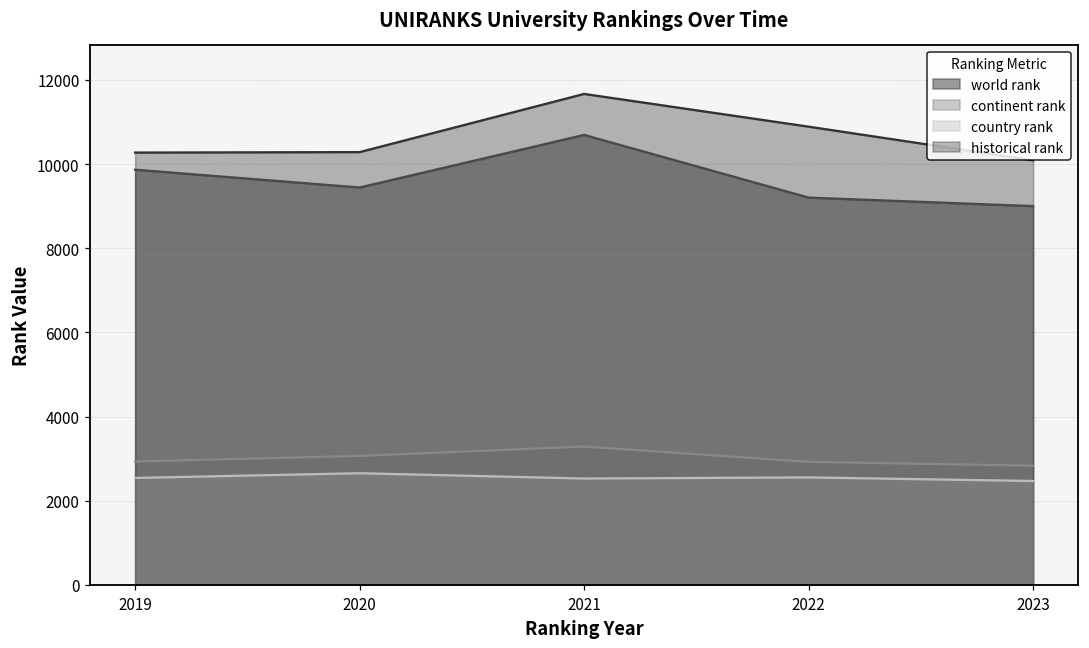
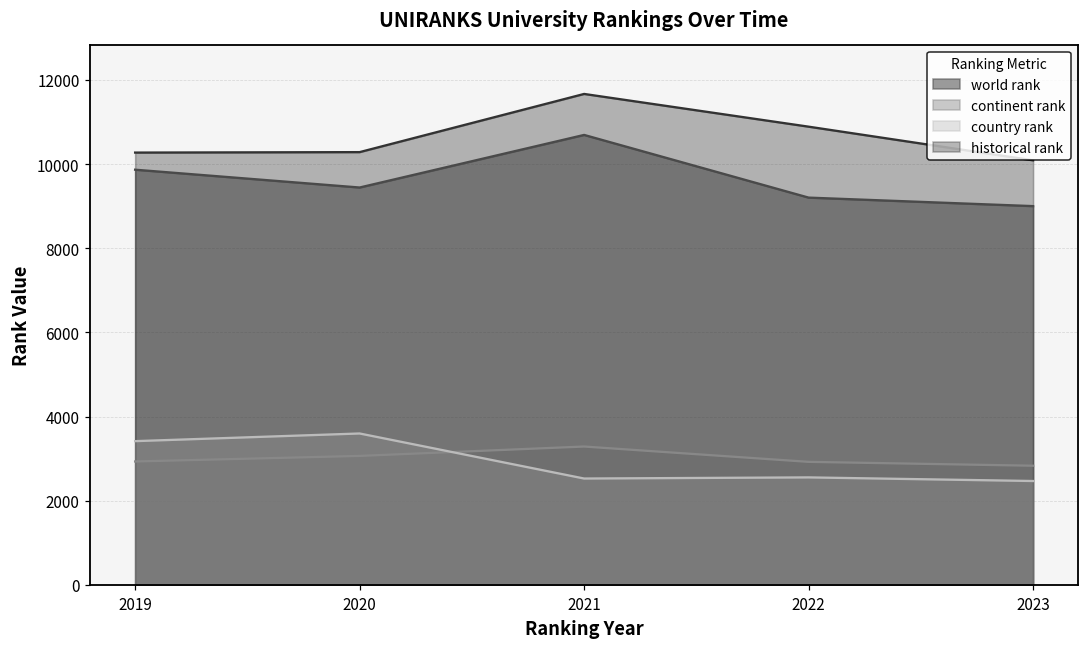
country rank, 2019: 2500 -> 3400
country rank, 2020: 2700 -> 3600
